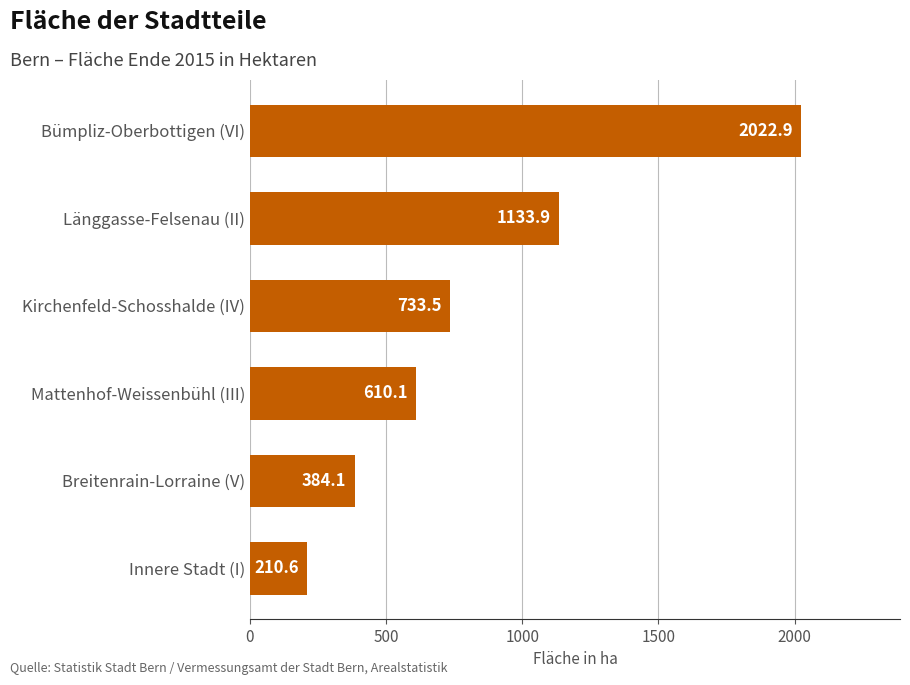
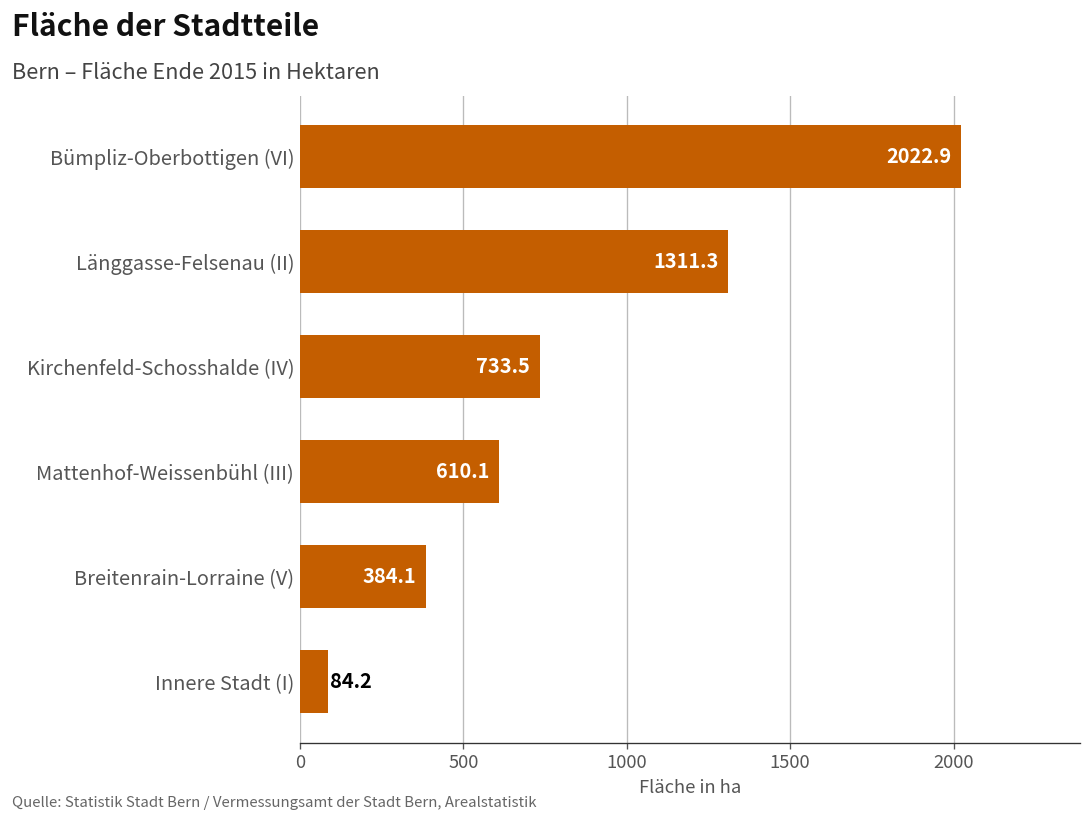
Länggasse-Felsenau (II): 1133.9 -> 1311.3
Innere Stadt (I): 210.6 -> 84.2
